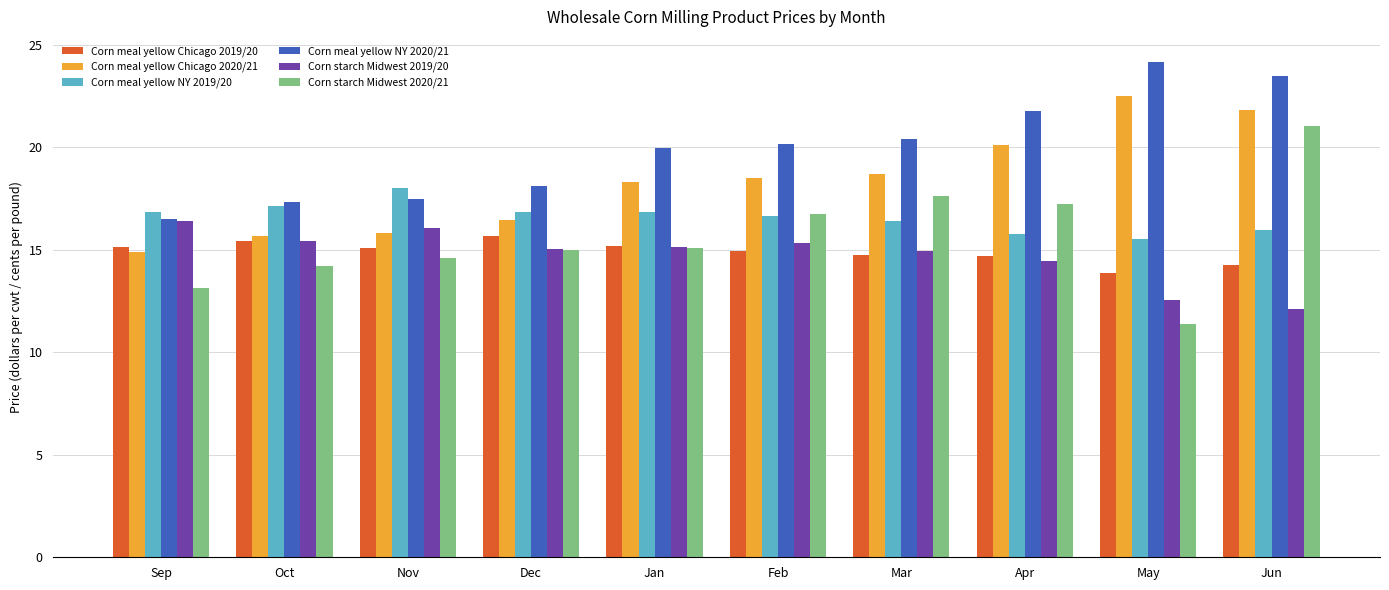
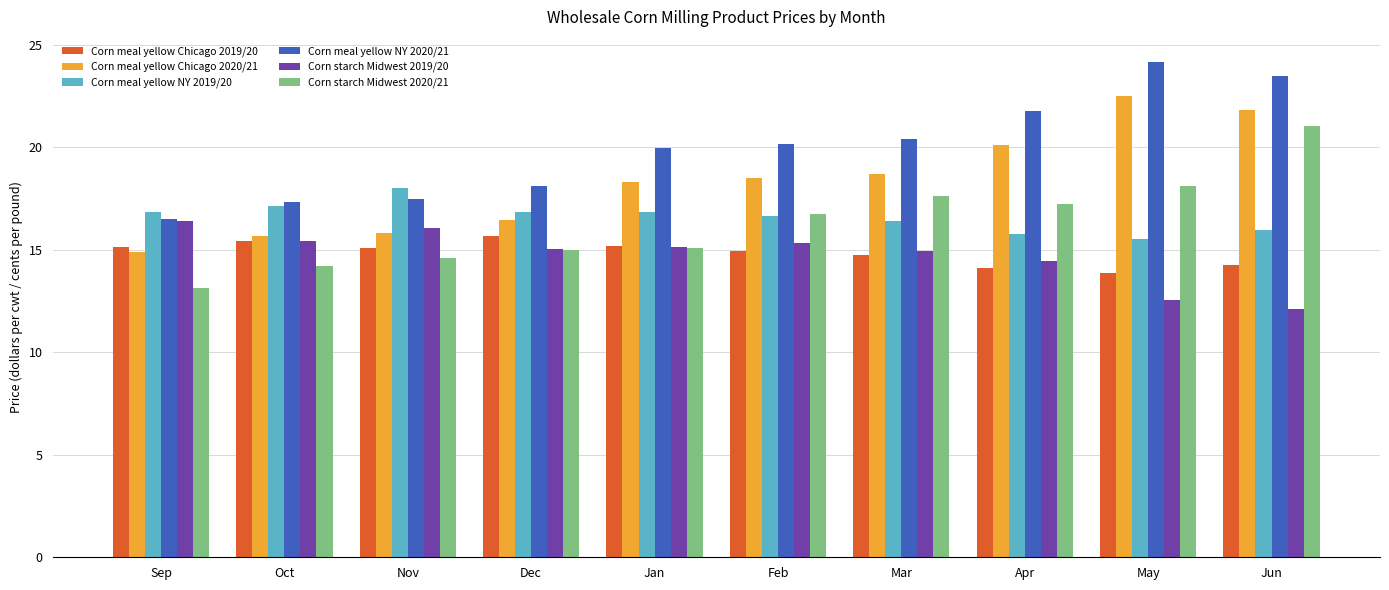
Corn meal yellow Chicago 2019/20, Apr: 14.7 -> 14.1
Corn starch Midwest 2020/21, May: 11.4 -> 18.1
